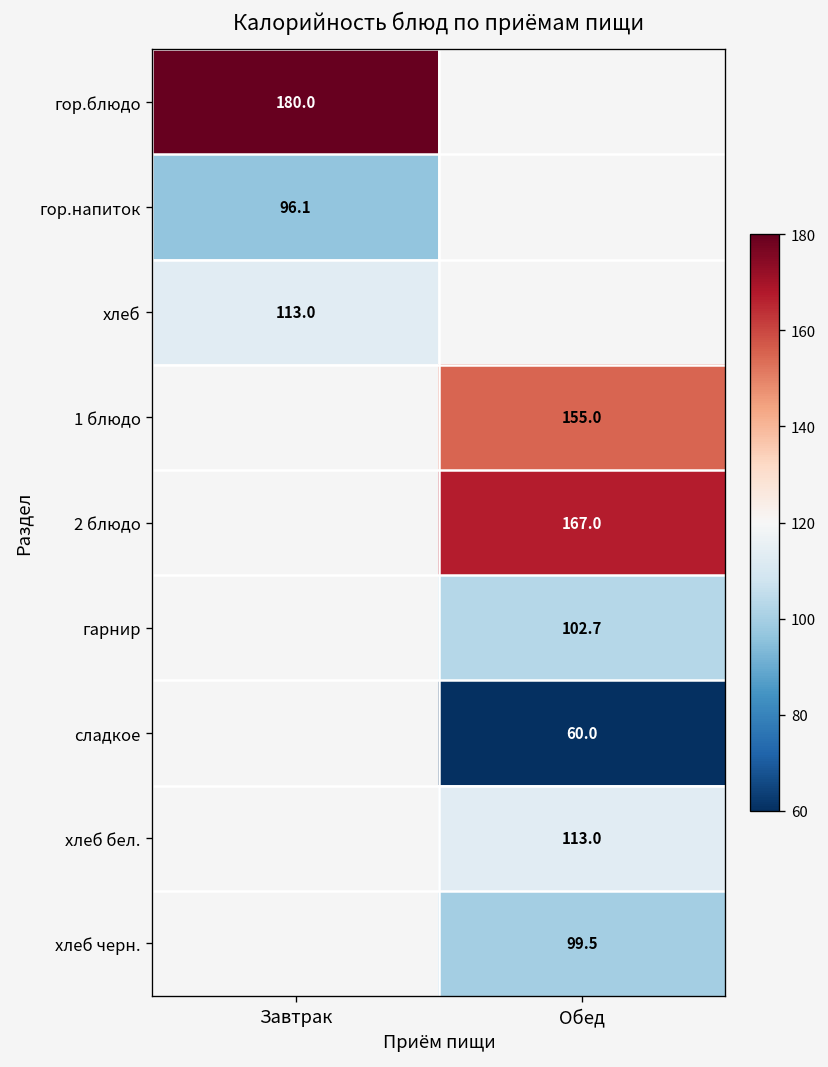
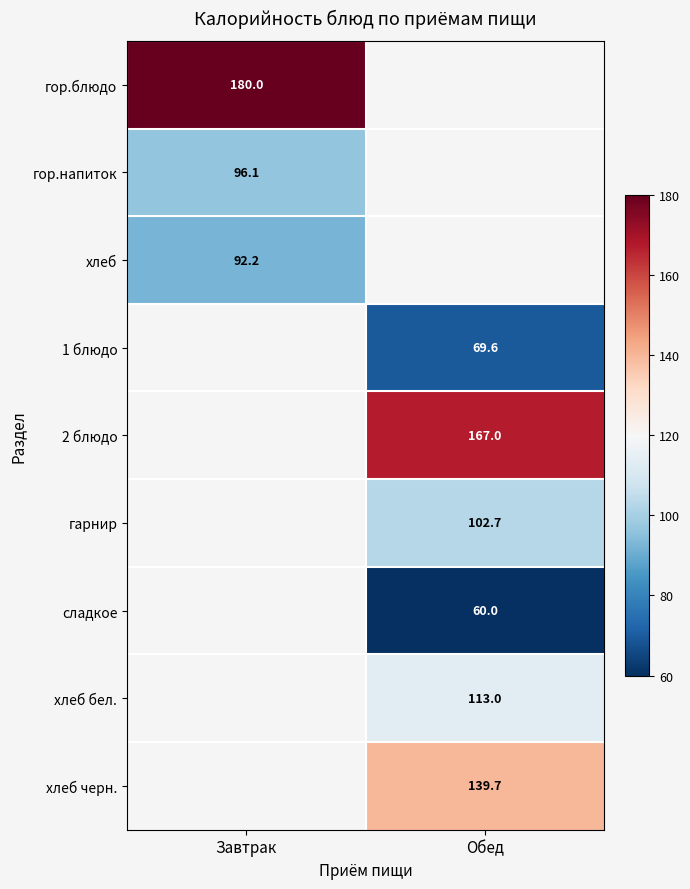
хлеб, Завтрак: 113.0 -> 92.2
1 блюдо, Обед: 155.0 -> 69.6
хлеб черн., Обед: 99.5 -> 139.7
